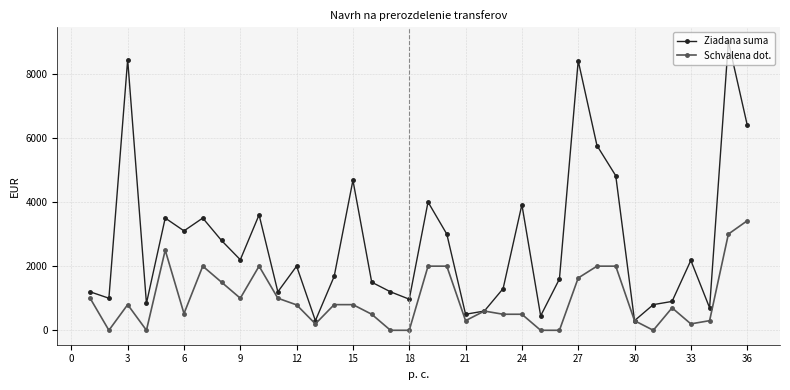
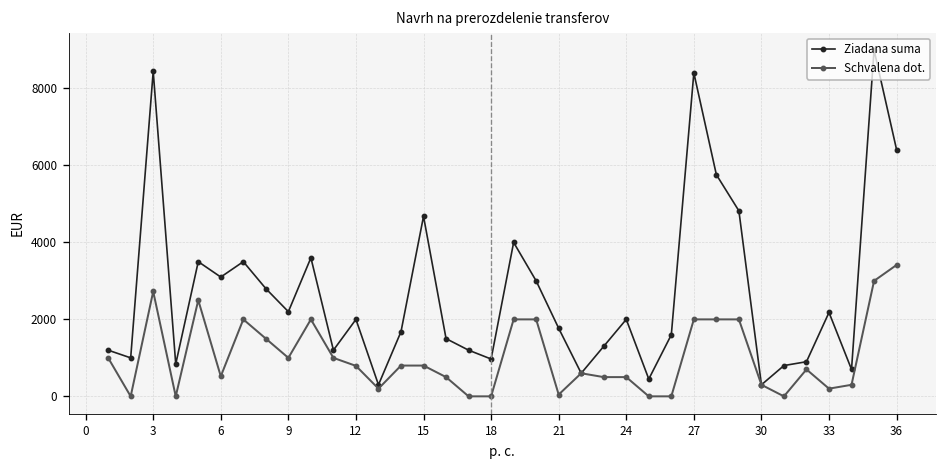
Schvalena dot., 3: 800 -> 2700
Ziadana suma, 21: 500 -> 1800
Schvalena dot., 21: 300 -> 0
Ziadana suma, 24: 3900 -> 2000
Schvalena dot., 27: 1600 -> 2000
